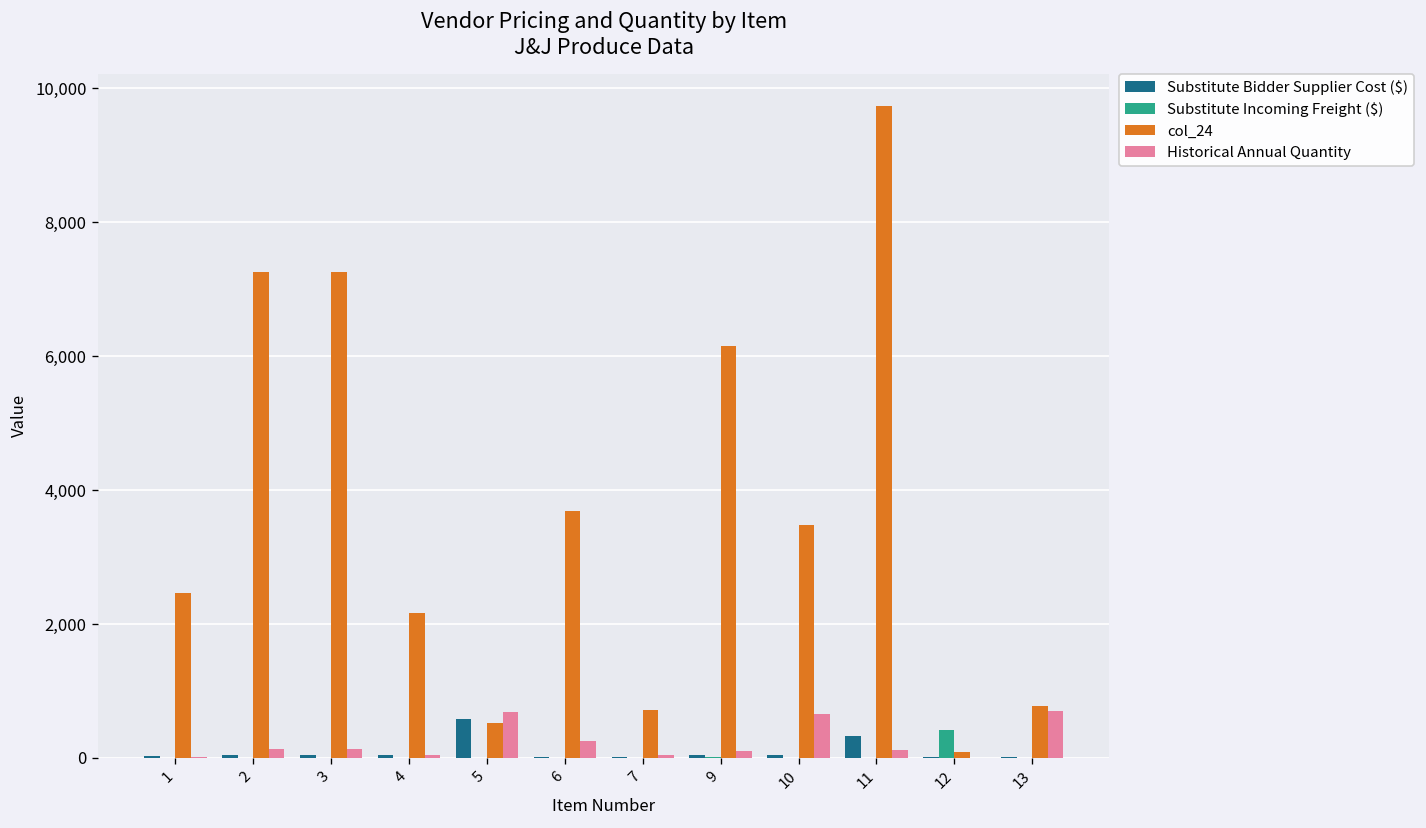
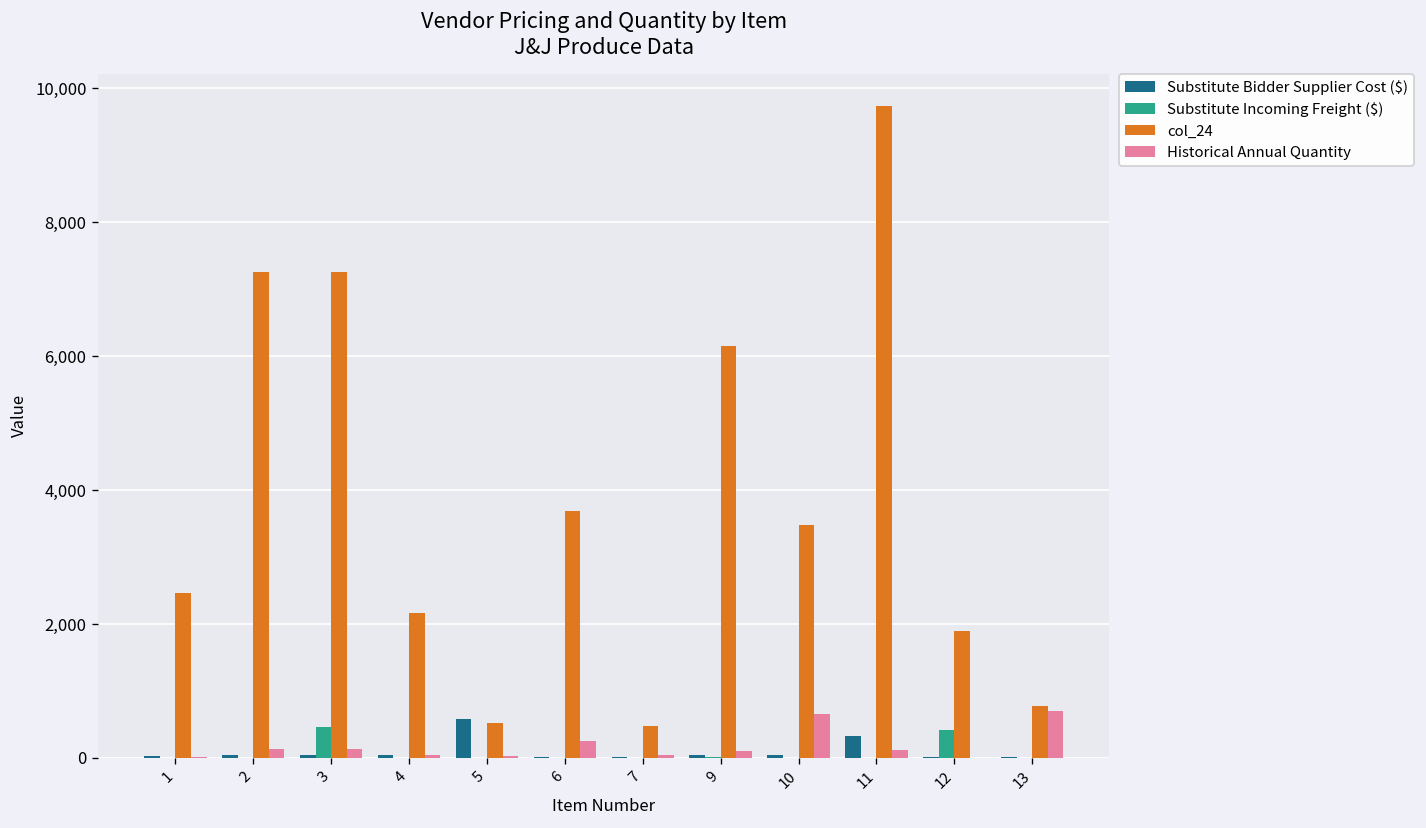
Substitute Incoming Freight ($), 3: 0 -> 500
Historical Annual Quantity, 5: 700 -> 0
col_24, 7: 700 -> 500
col_24, 12: 100 -> 1,900
